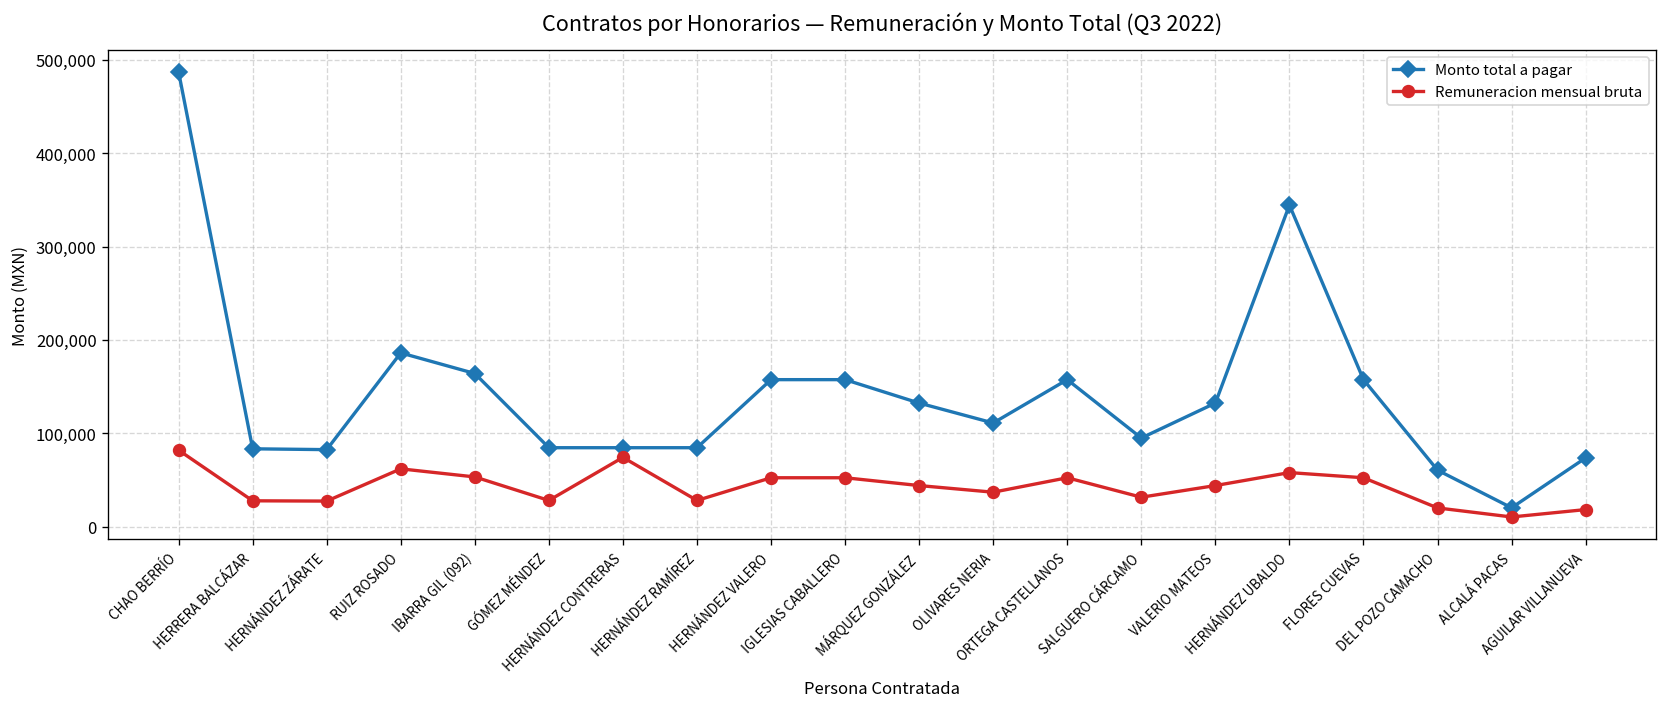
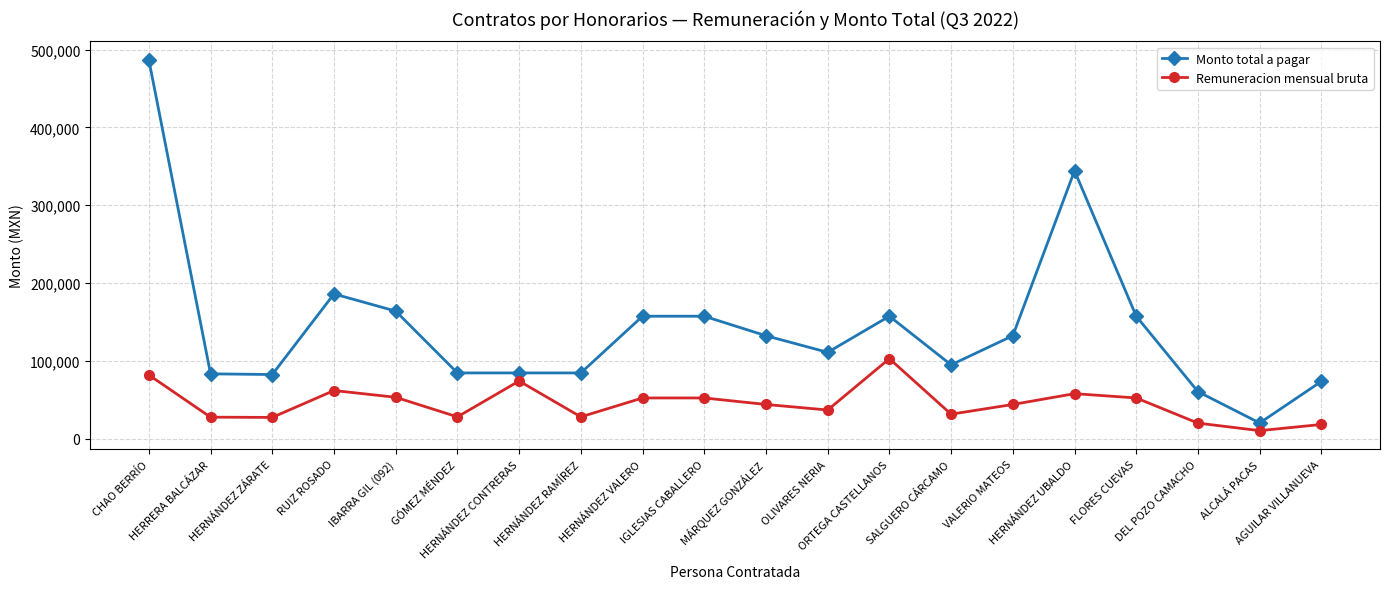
Remuneracion mensual bruta, ORTEGA CASTELLANOS: 50,000 -> 100,000
